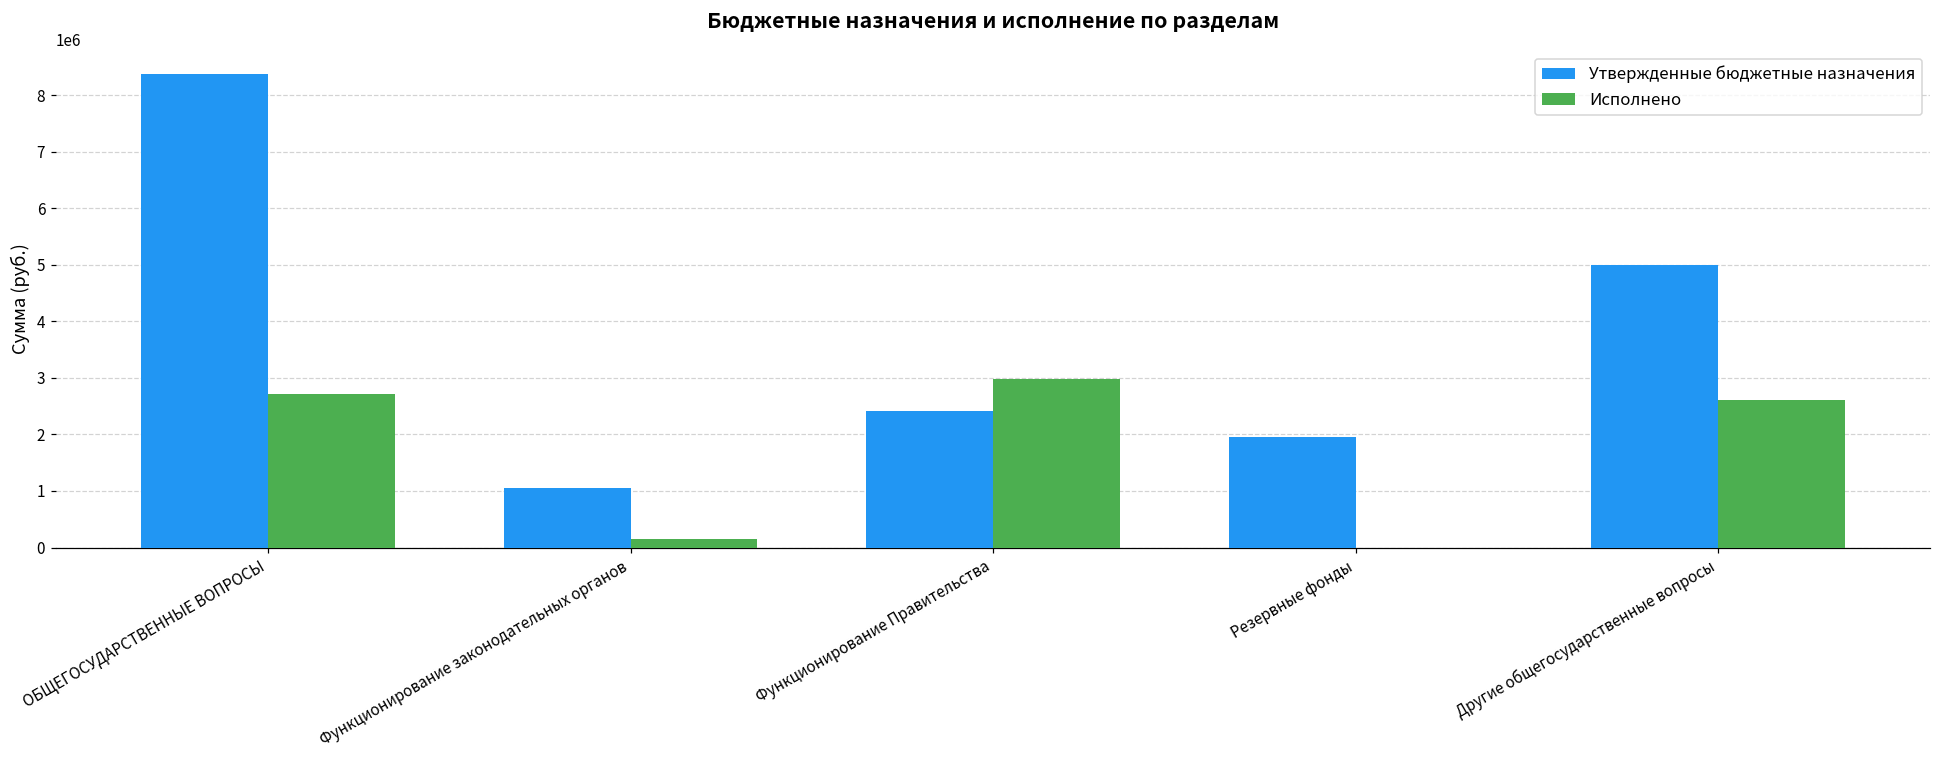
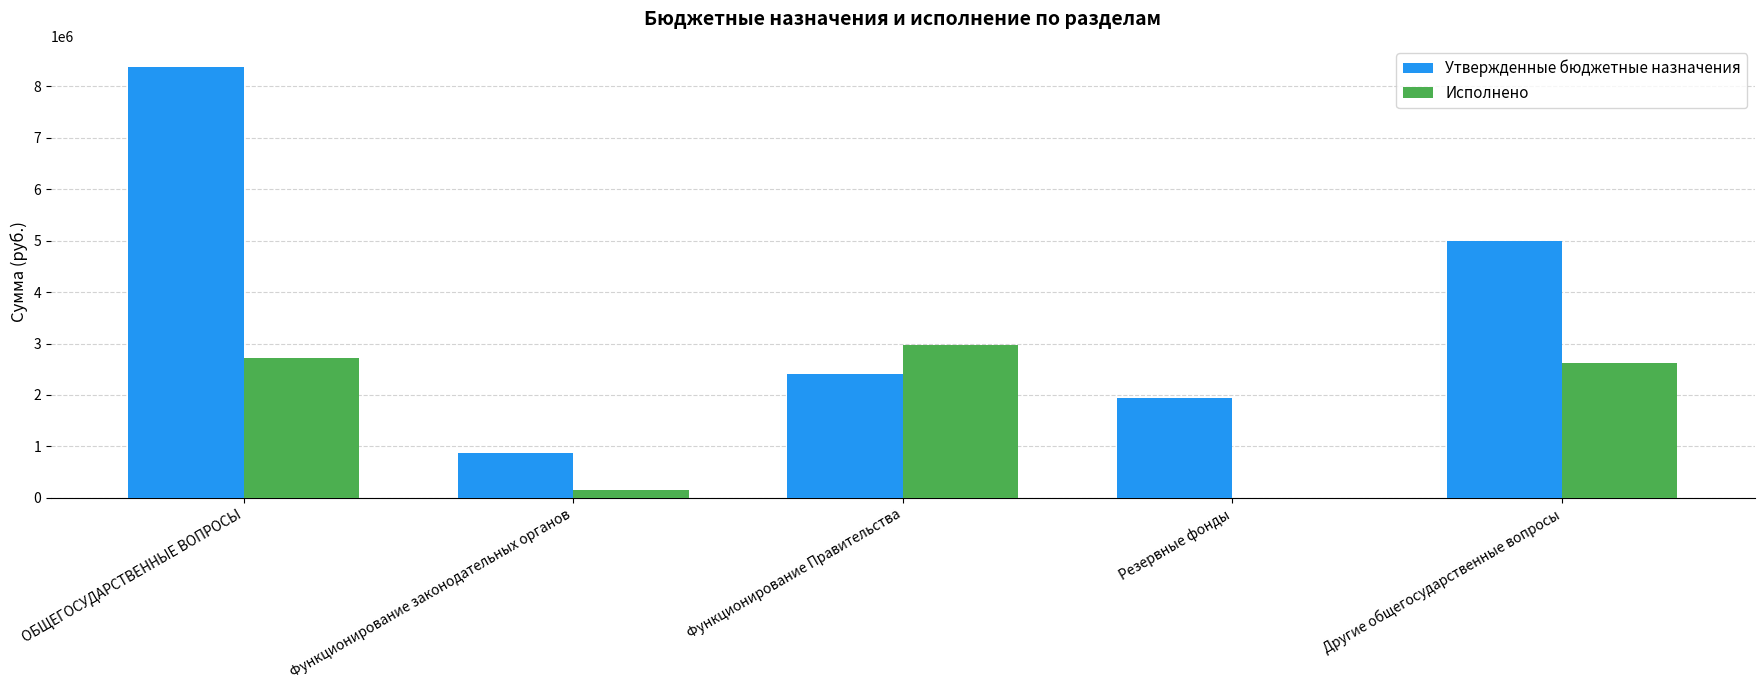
Утвержденные бюджетные назначения, Функционирование законодательных органов: 1100000 -> 900000
